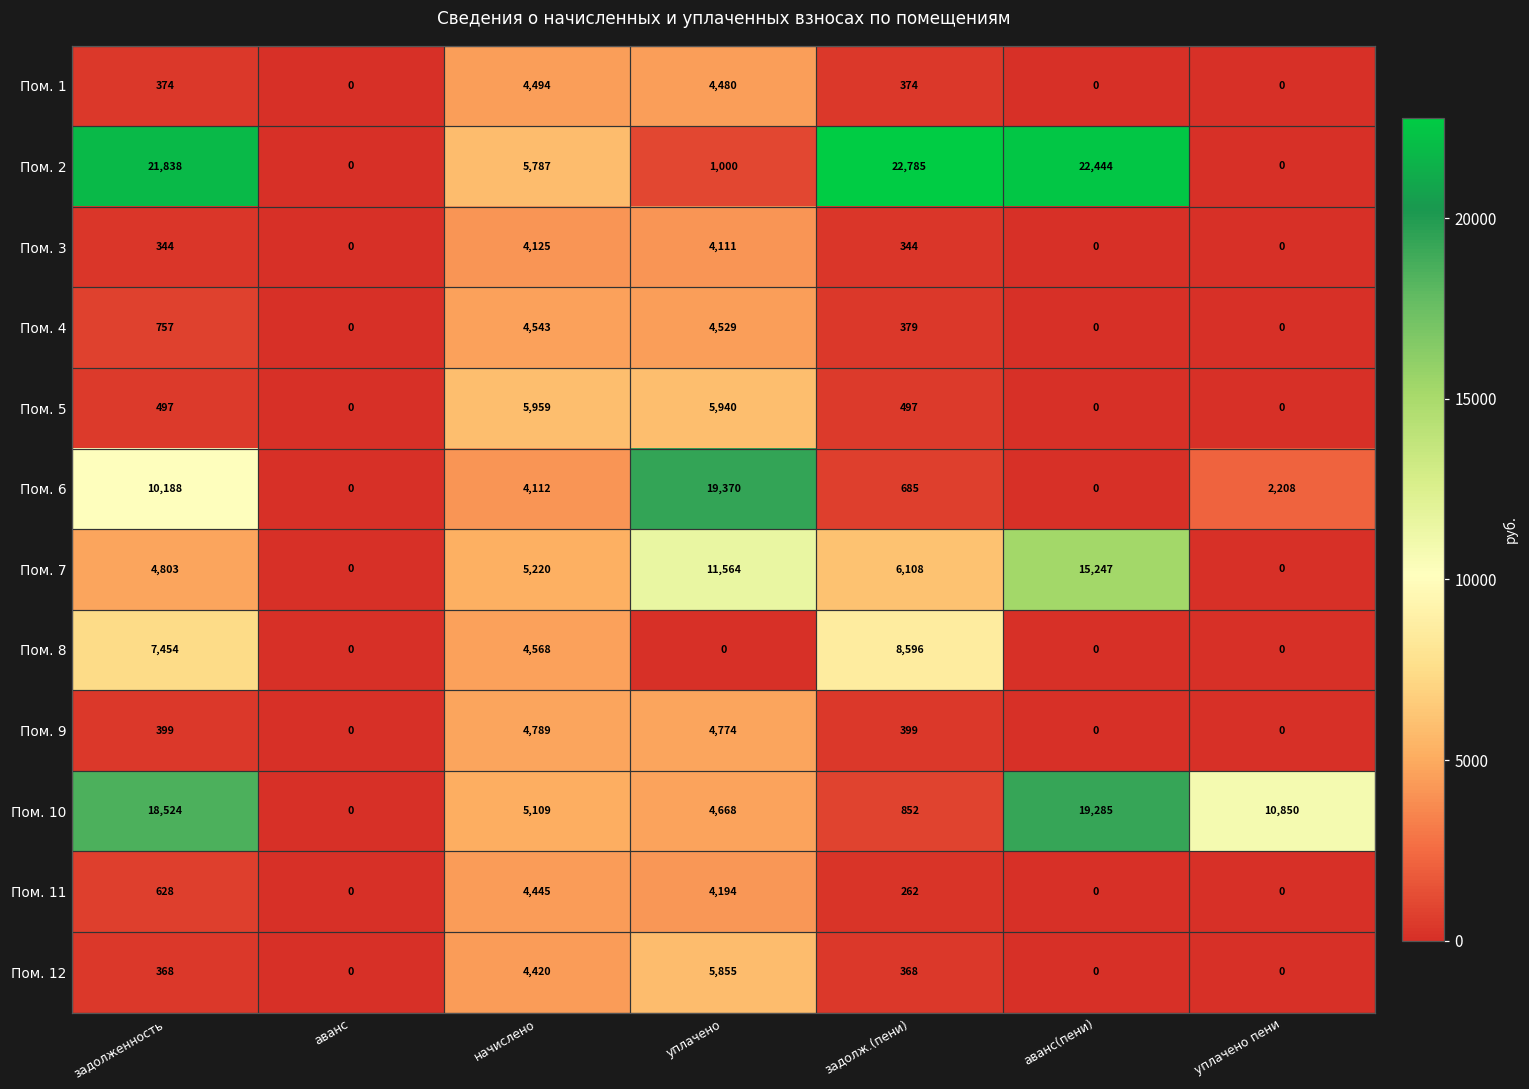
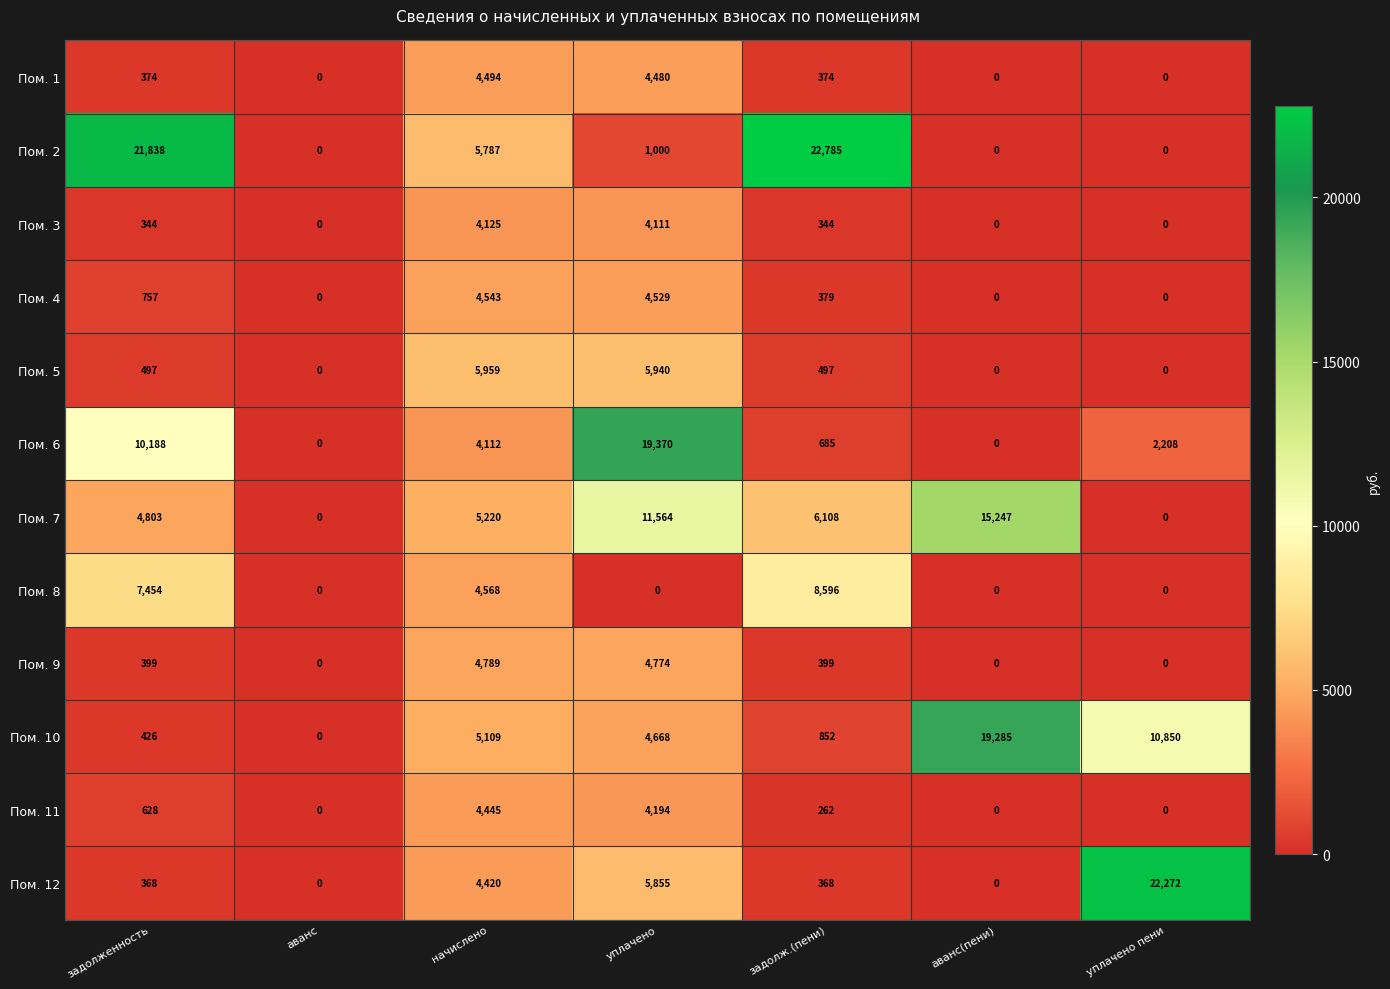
Пом. 2, аванс(пени): 22,444 -> 0
Пом. 10, задолженность: 18,524 -> 426
Пом. 12, уплачено пени: 0 -> 22,272
